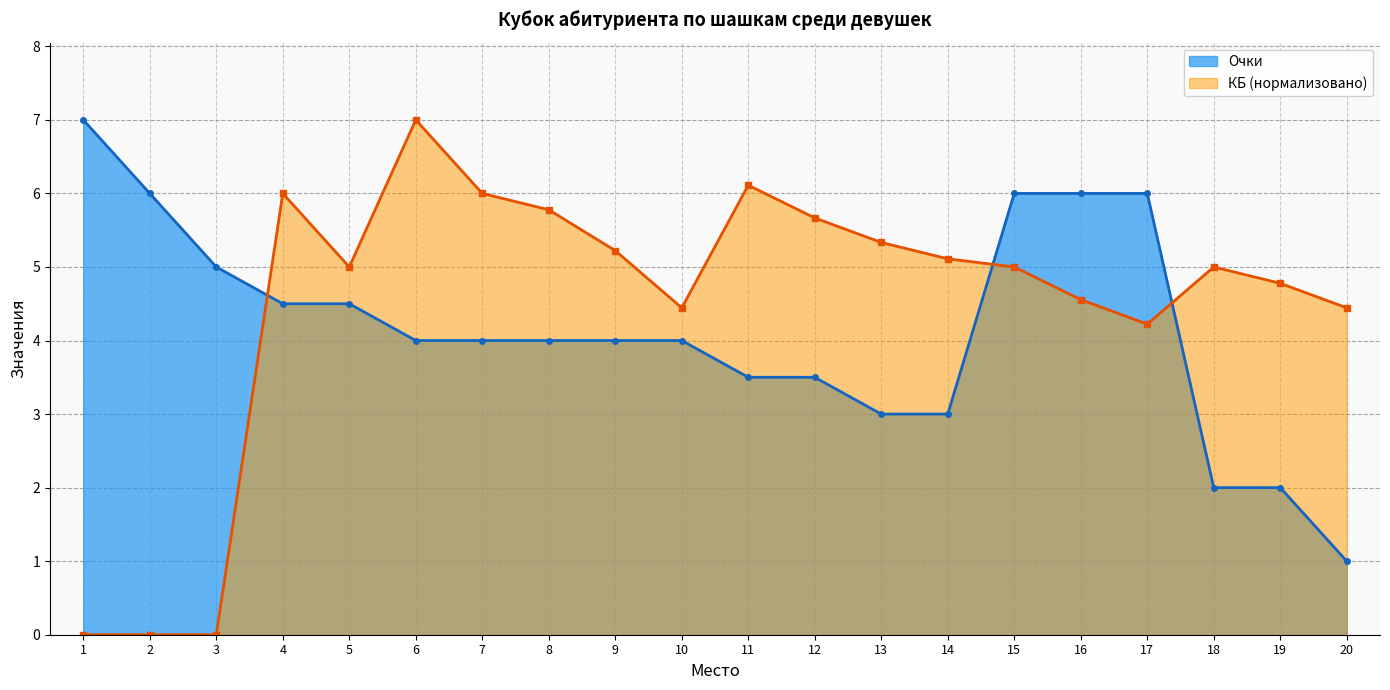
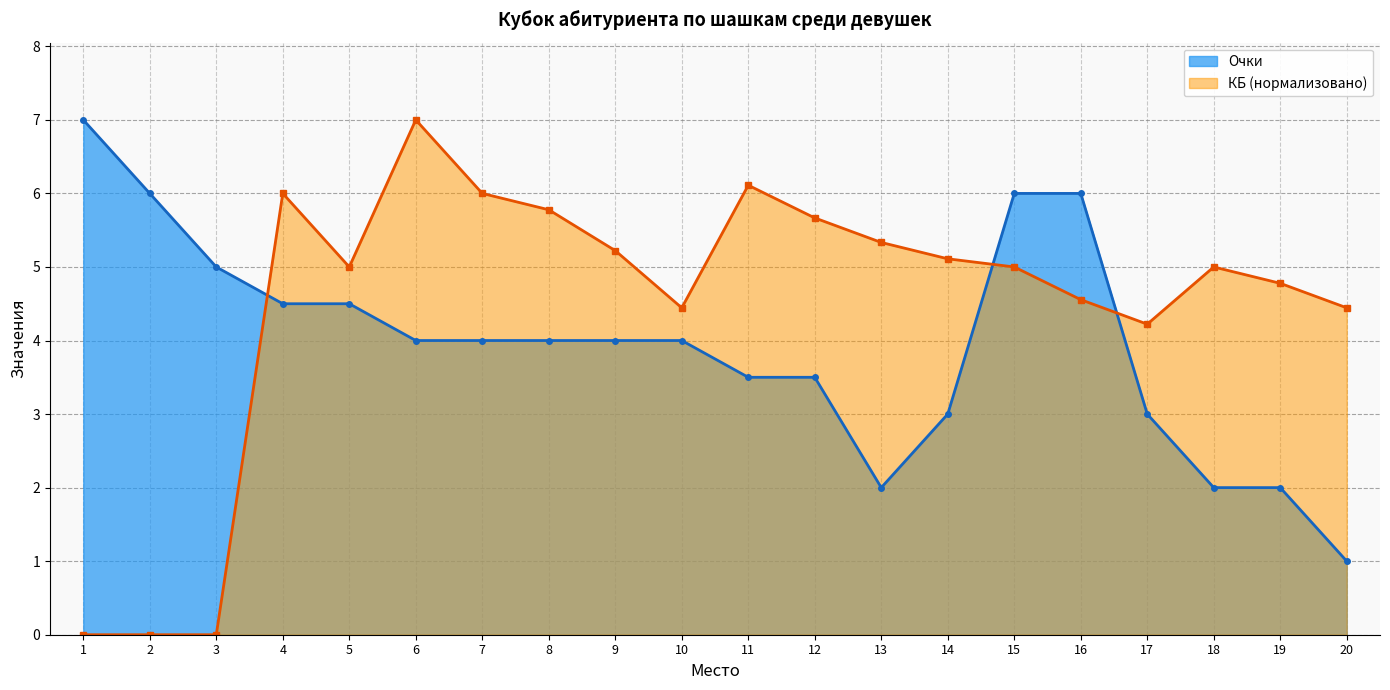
Очки, 13: 3 -> 2
Очки, 17: 6 -> 3
